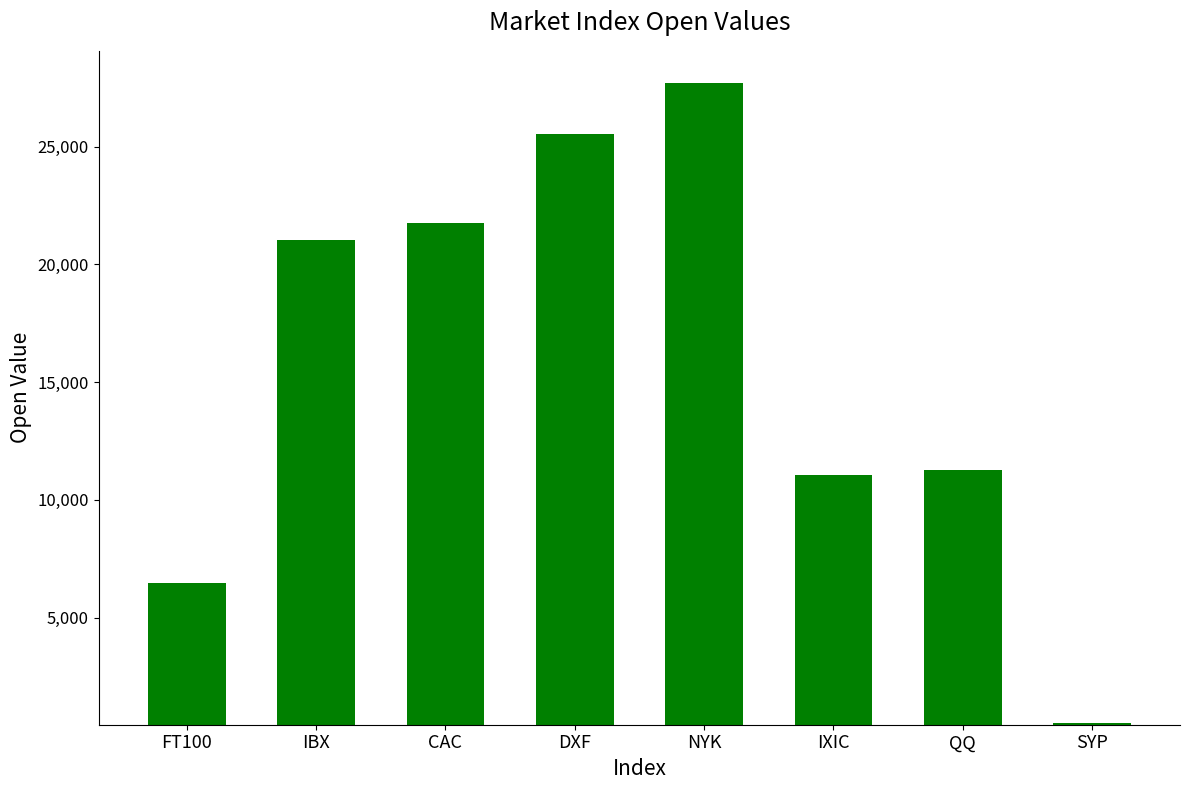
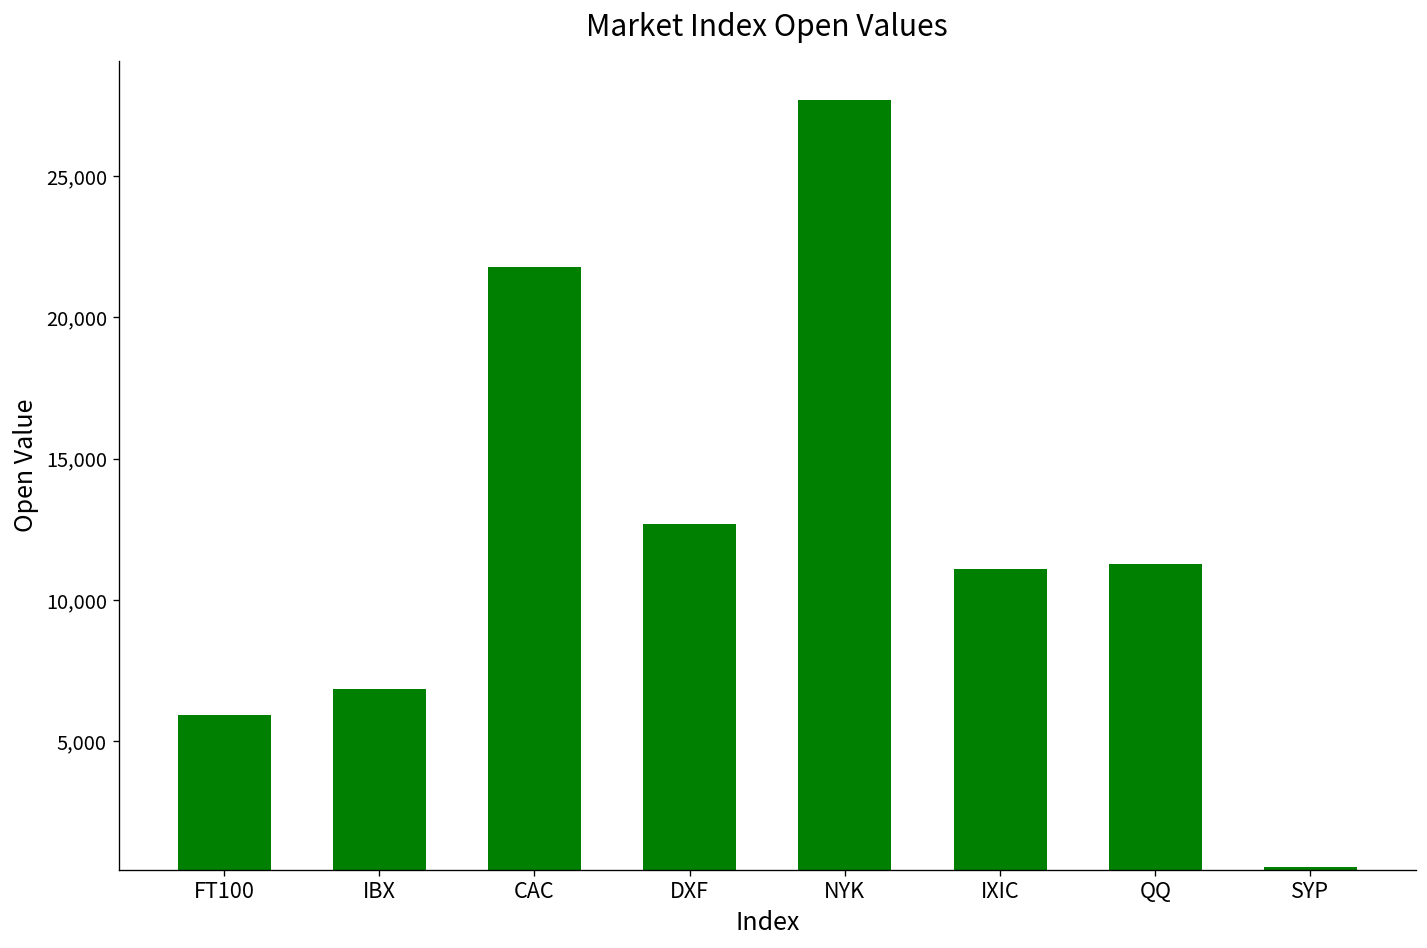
FT100: 6,500 -> 5,900
IBX: 21,000 -> 6,900
DXF: 25,500 -> 12,700
